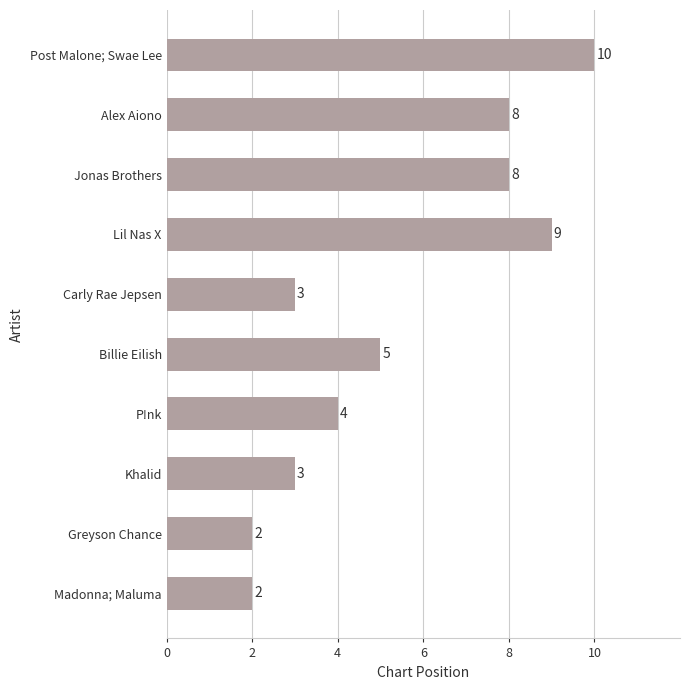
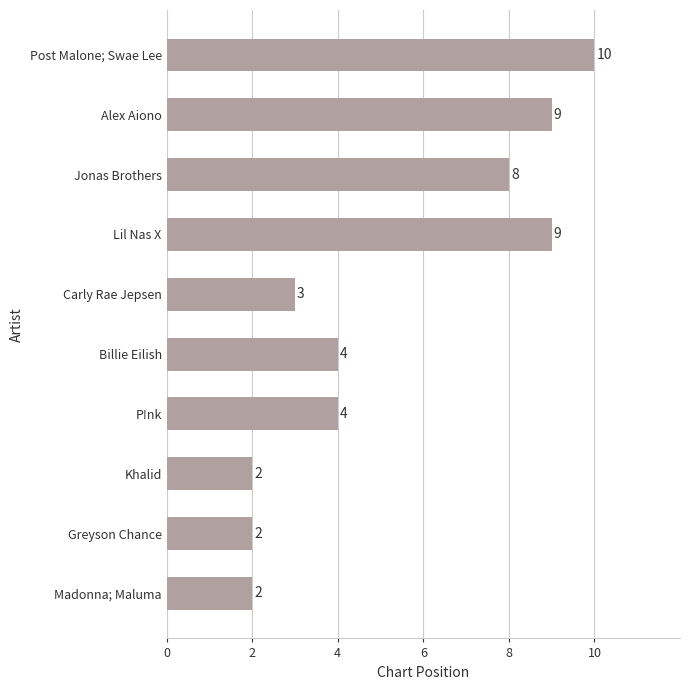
Alex Aiono: 8 -> 9
Billie Eilish: 5 -> 4
Khalid: 3 -> 2
